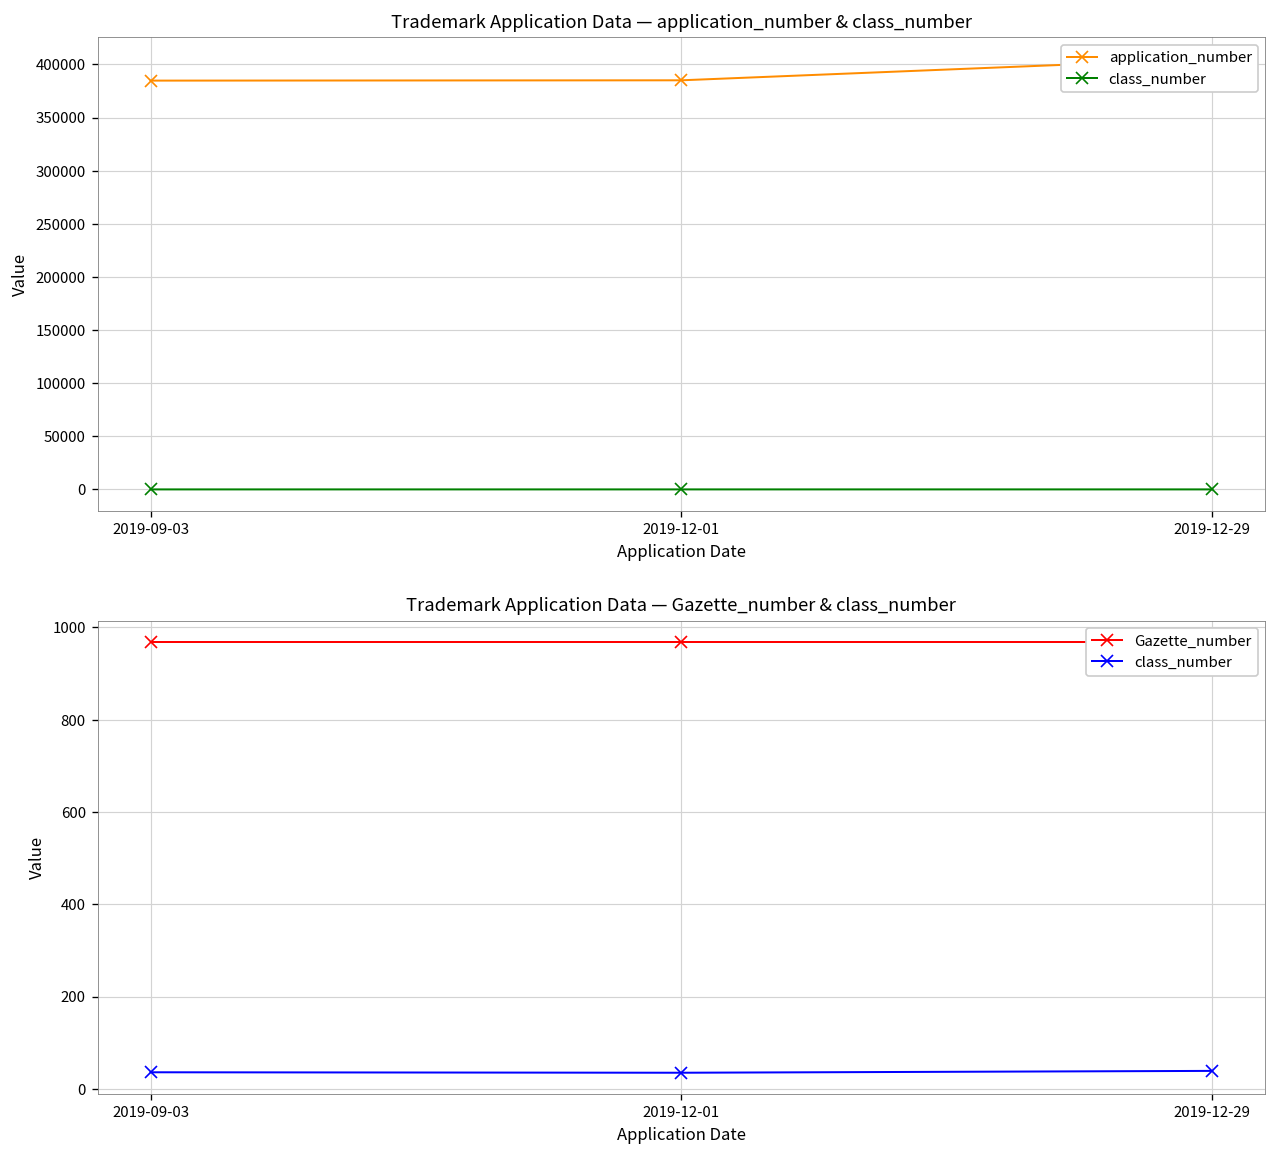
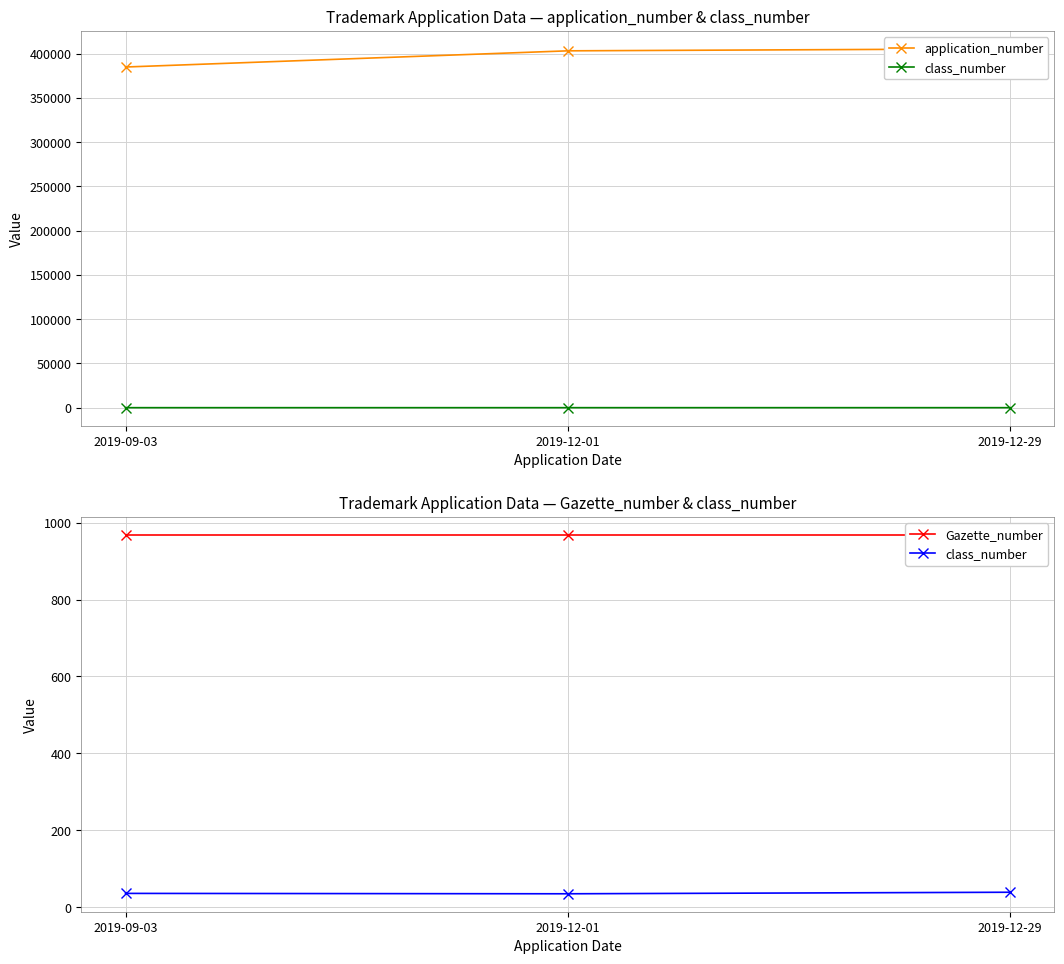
Trademark Application Data — application_number & class_number, application_number, 2019-12-01: 390000 -> 400000
